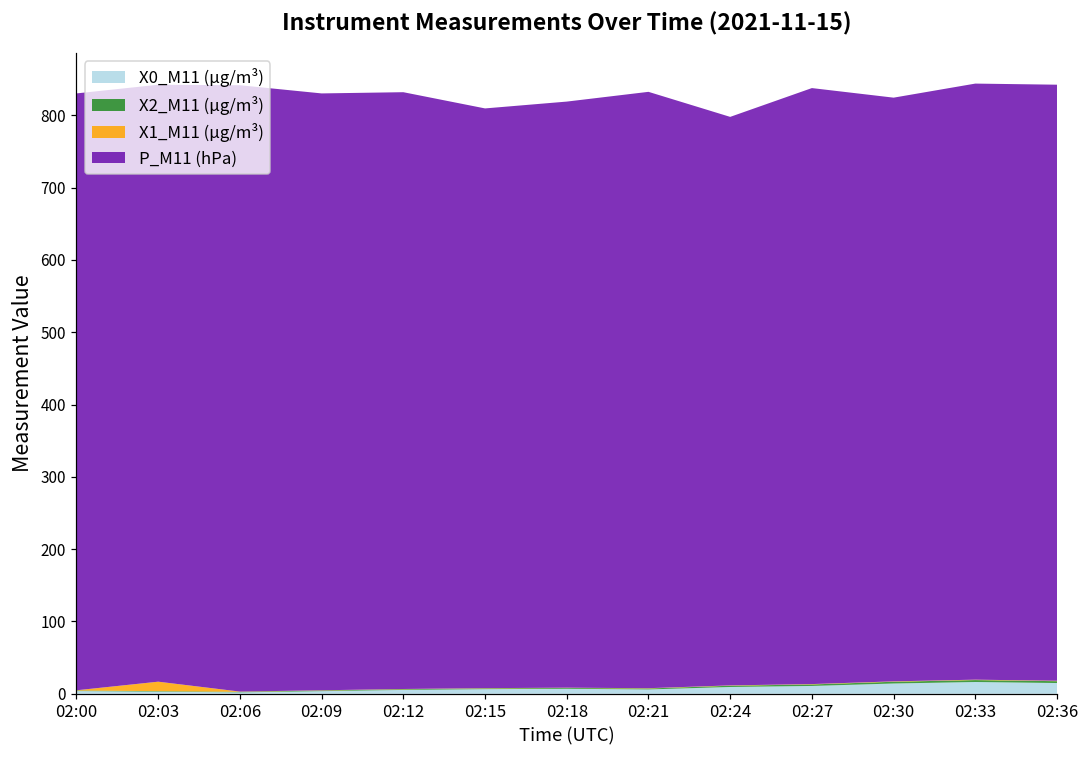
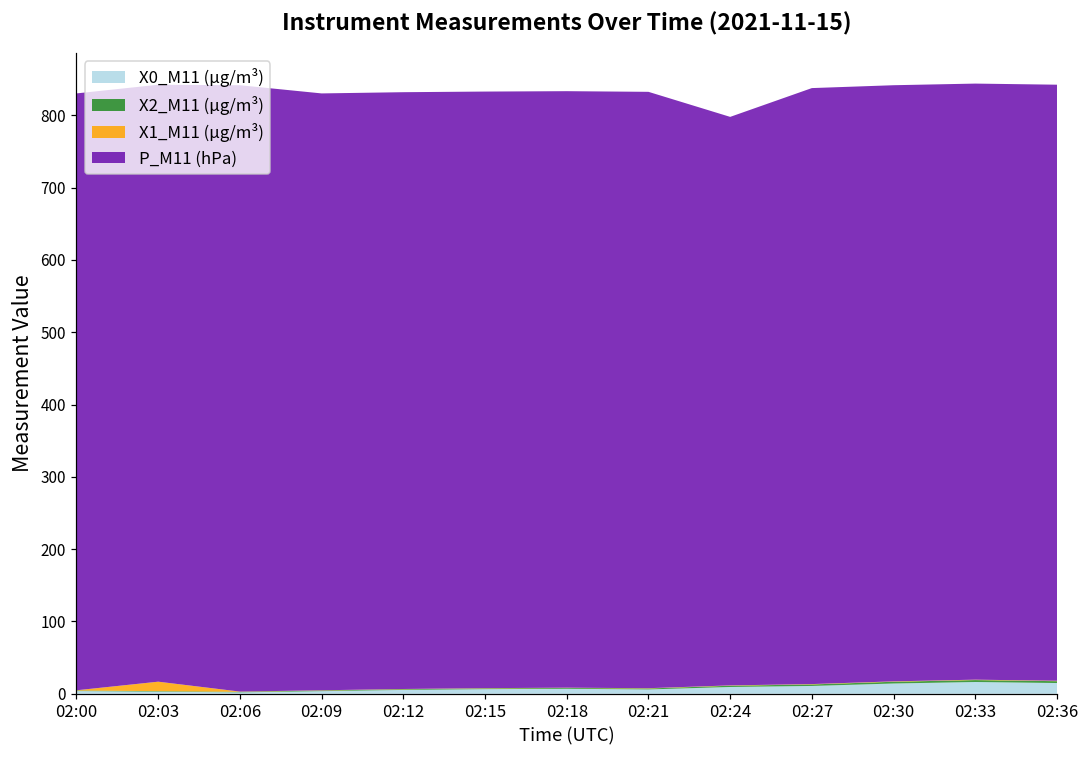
P_M11 (hPa), 02:15: 800 -> 820
P_M11 (hPa), 02:18: 810 -> 820
P_M11 (hPa), 02:30: 810 -> 820
